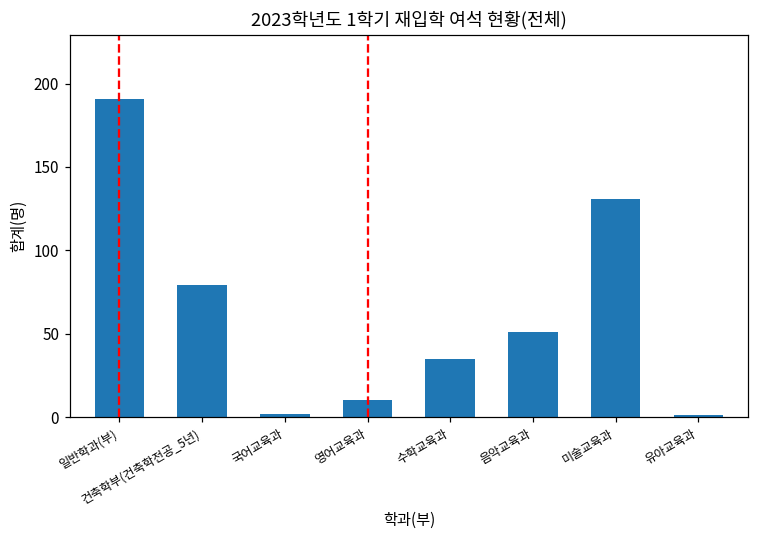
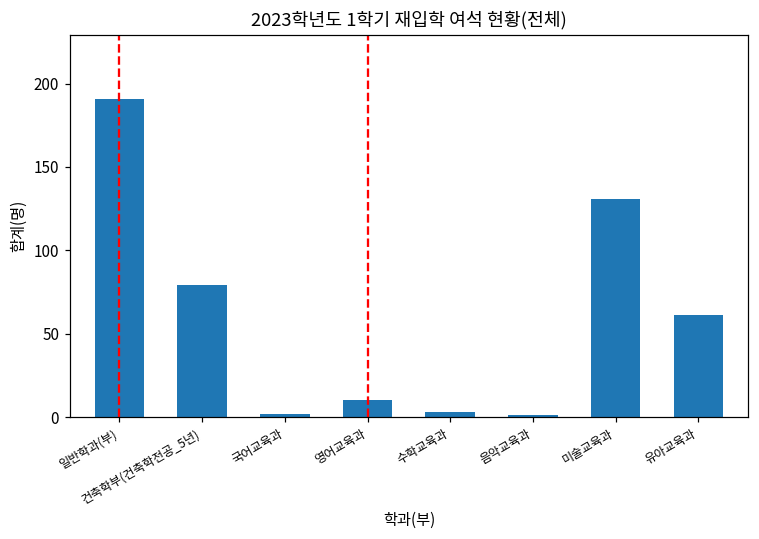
수학교육과: 35 -> 3
음악교육과: 51 -> 1
유아교육과: 1 -> 61
